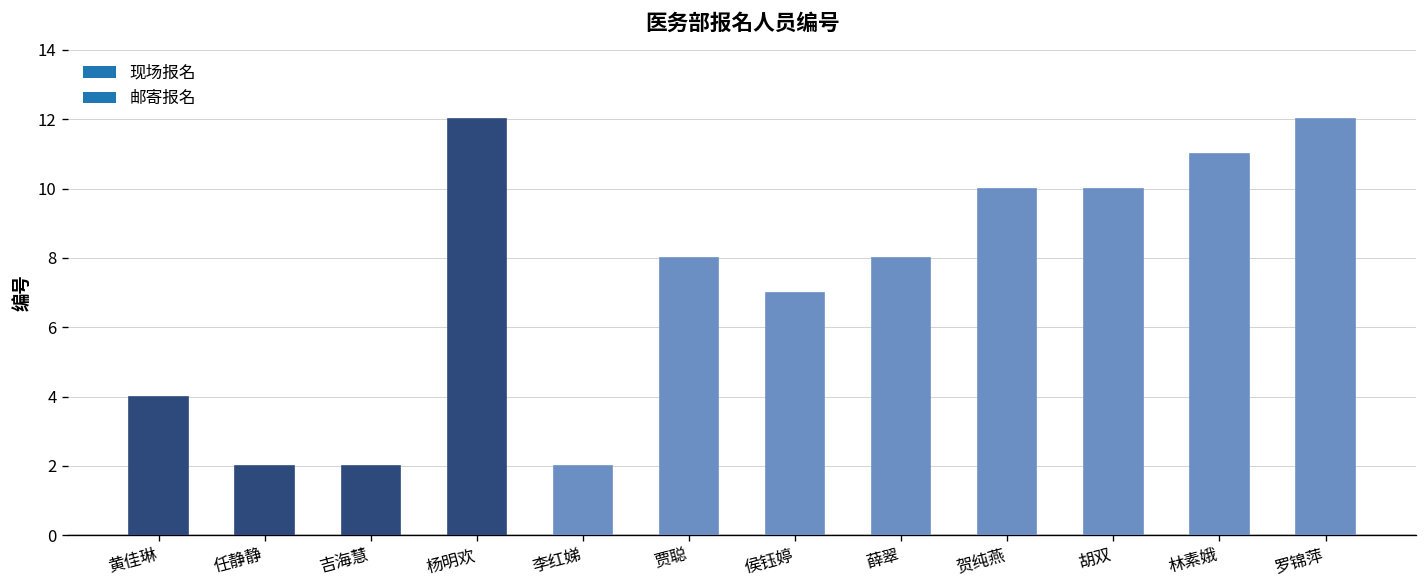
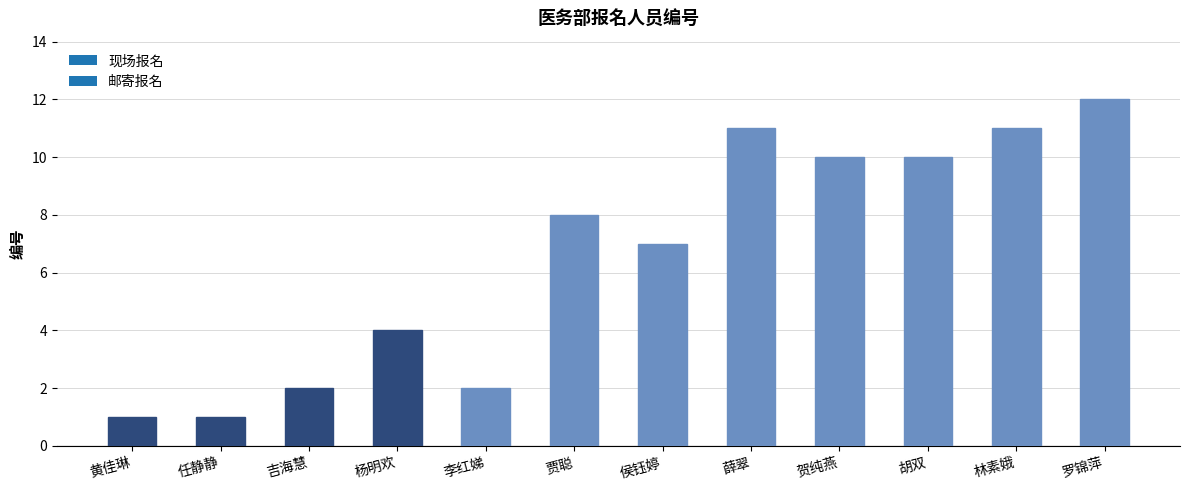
黄佳琳: 4 -> 1
任静静: 2 -> 1
杨明欢: 12 -> 4
薛翠: 8 -> 11
